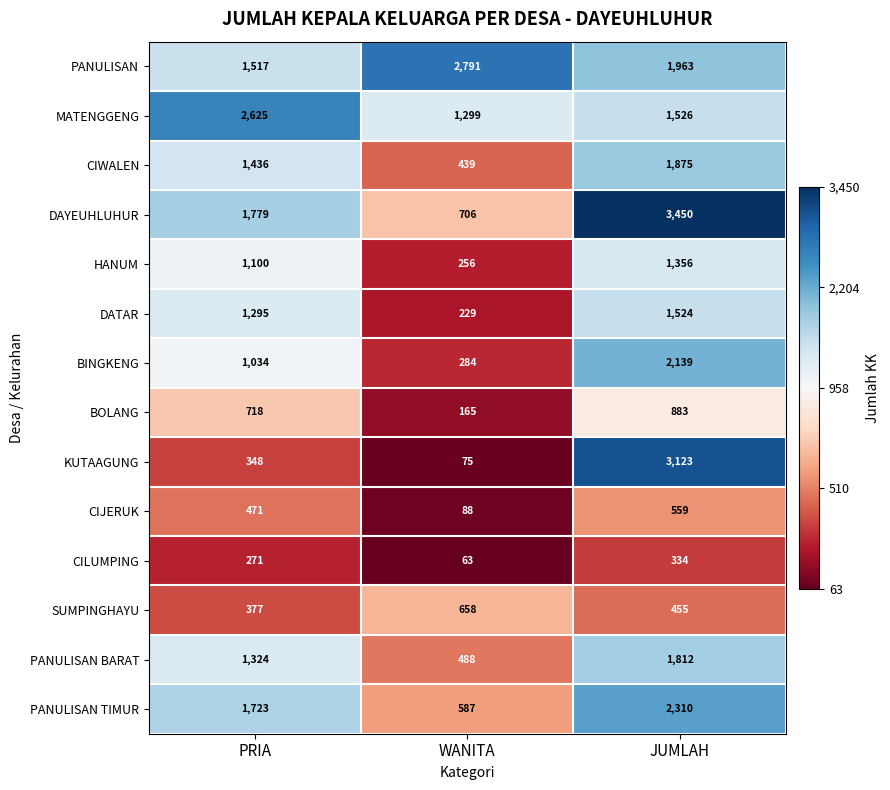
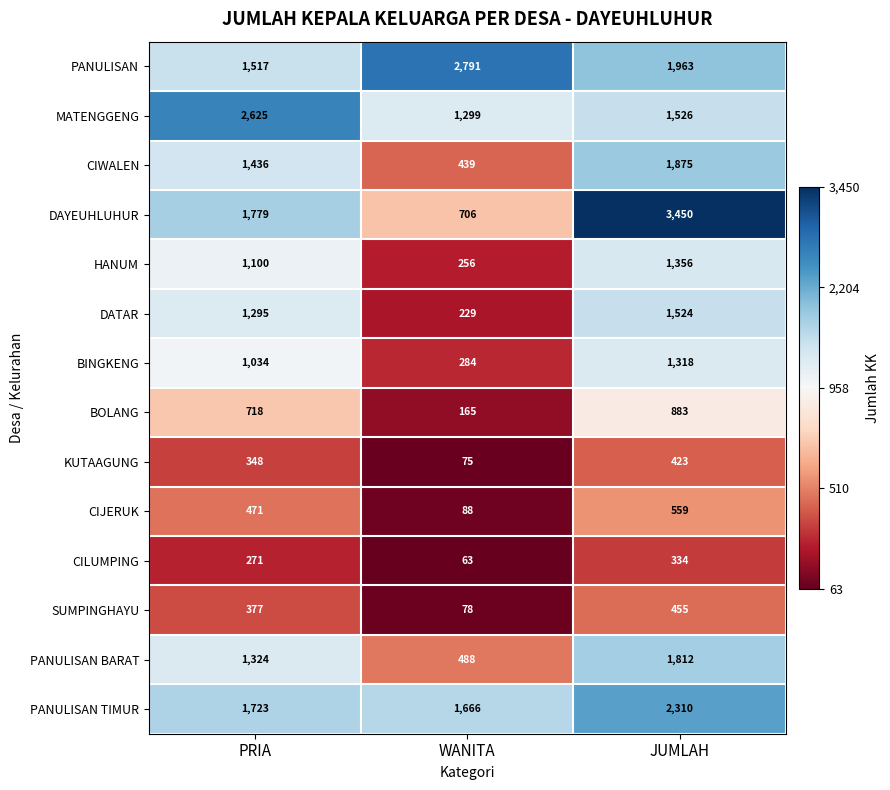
BINGKENG, JUMLAH: 2,139 -> 1,318
KUTAAGUNG, JUMLAH: 3,123 -> 423
SUMPINGHAYU, WANITA: 658 -> 78
PANULISAN TIMUR, WANITA: 587 -> 1,666
